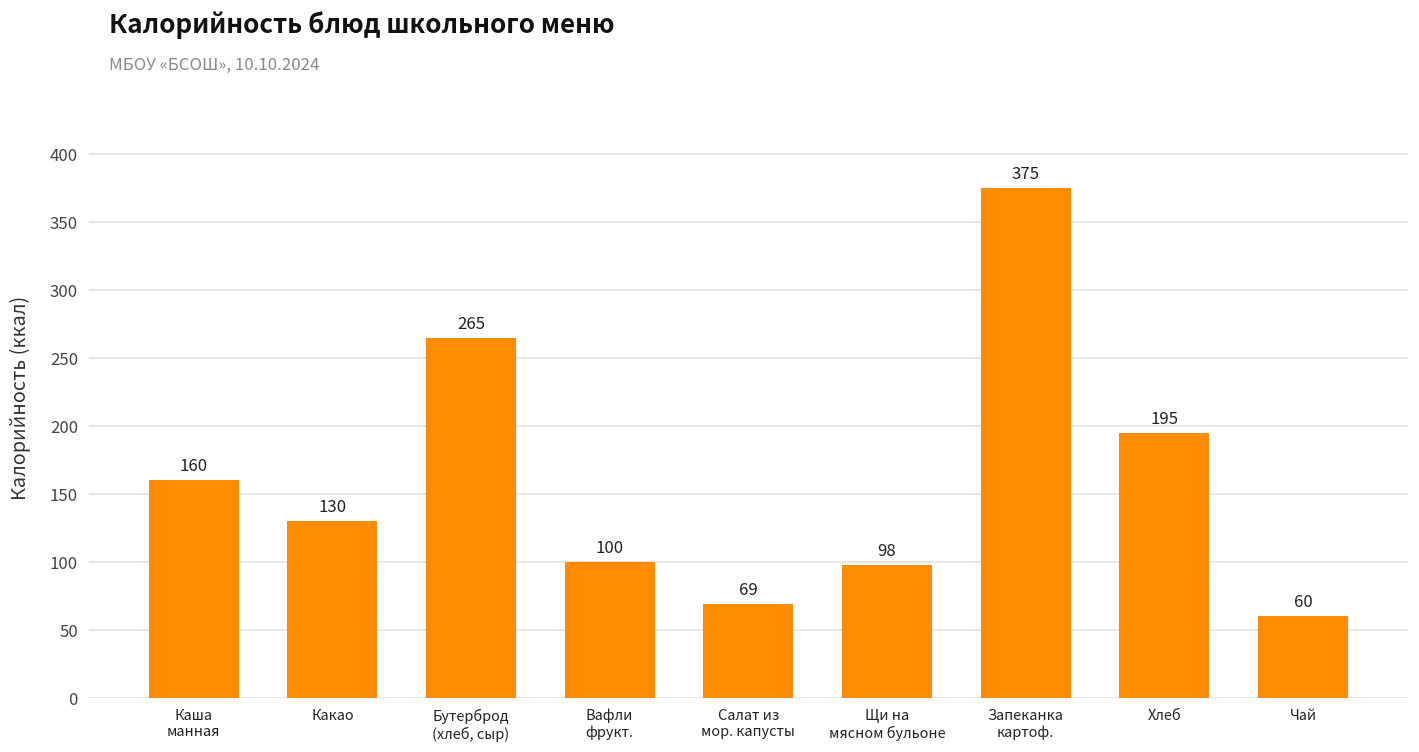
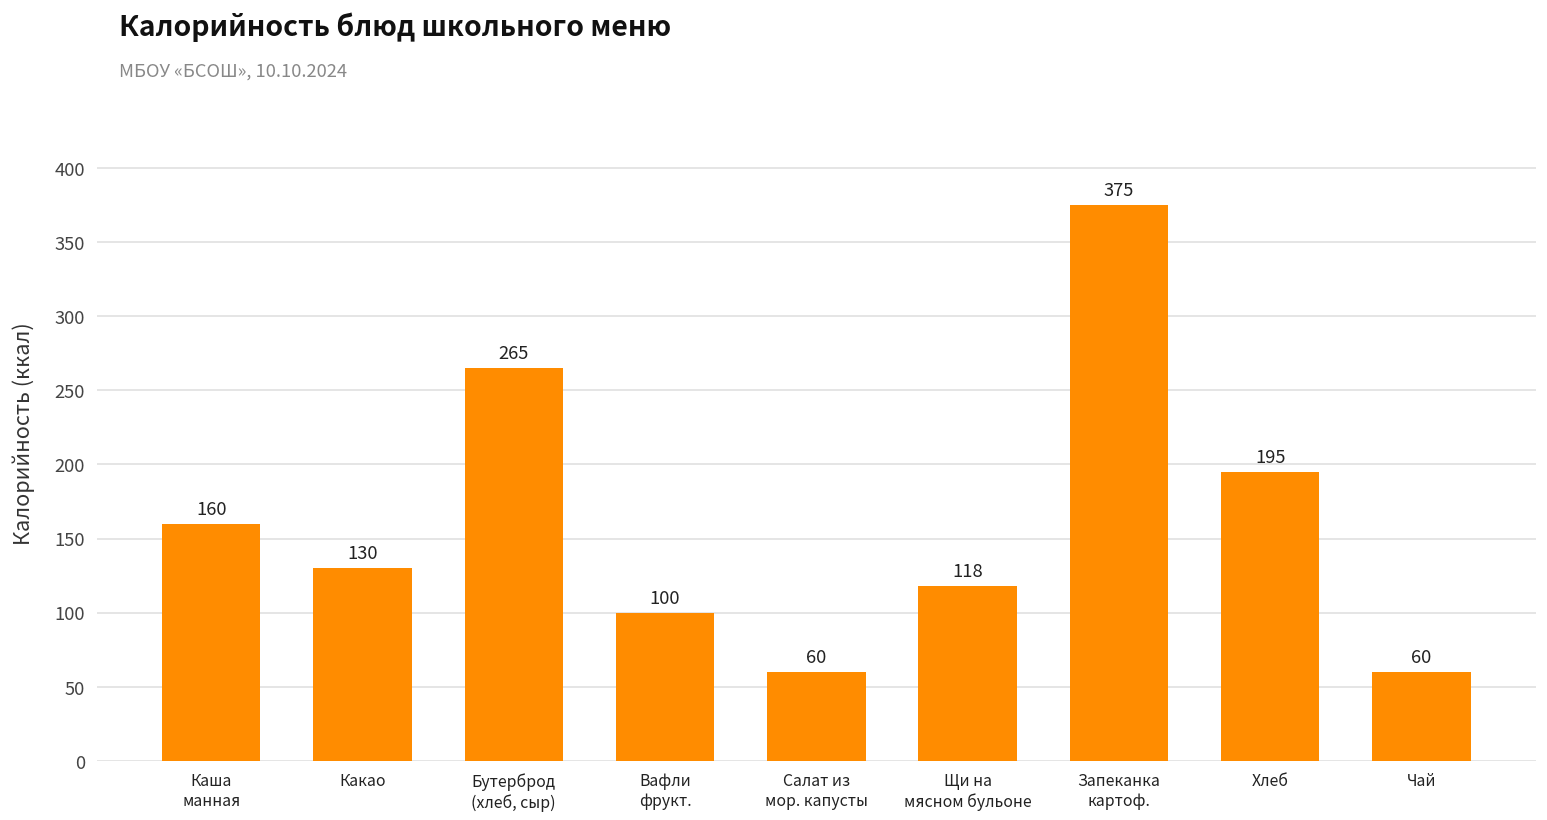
Салат из мор. капусты: 69 -> 60
Щи на мясном бульоне: 98 -> 118
